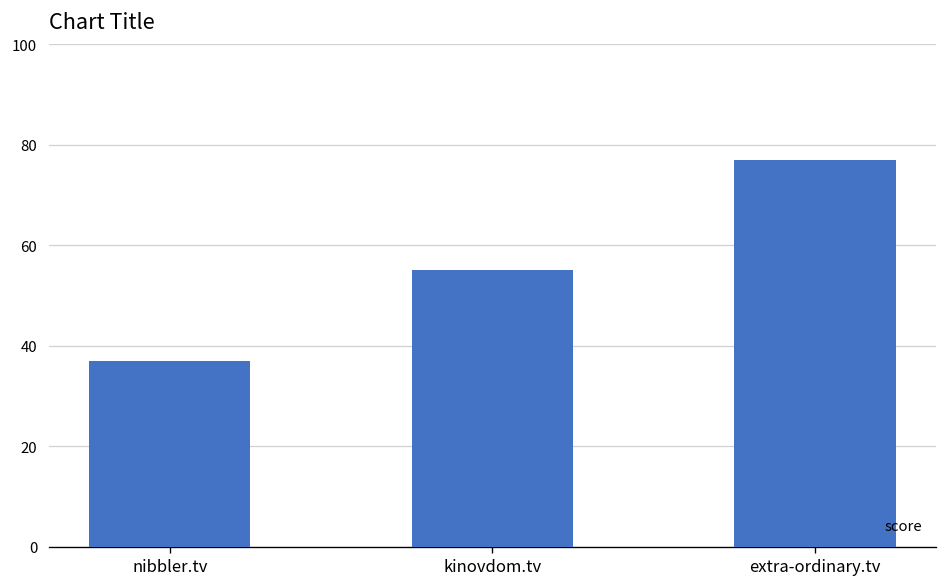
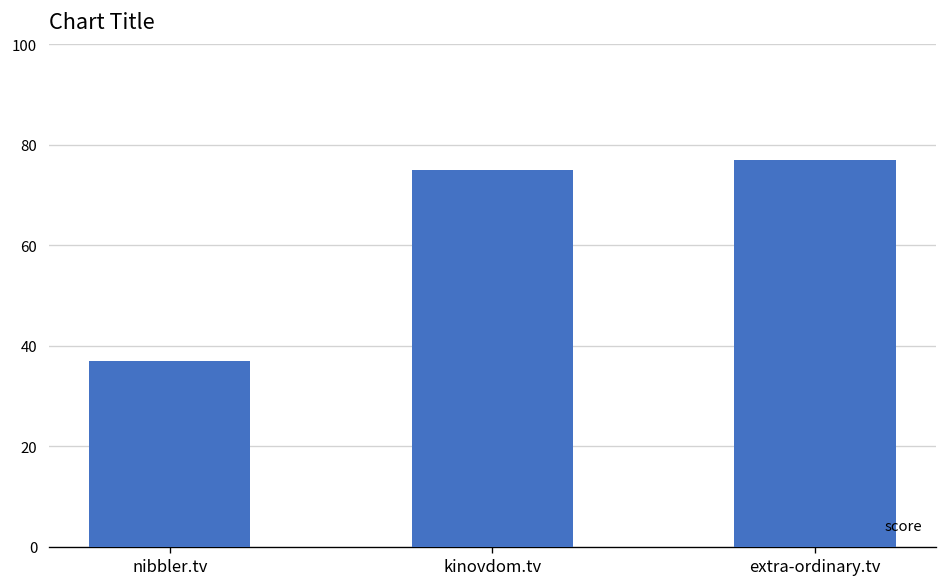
kinovdom.tv: 55 -> 75
